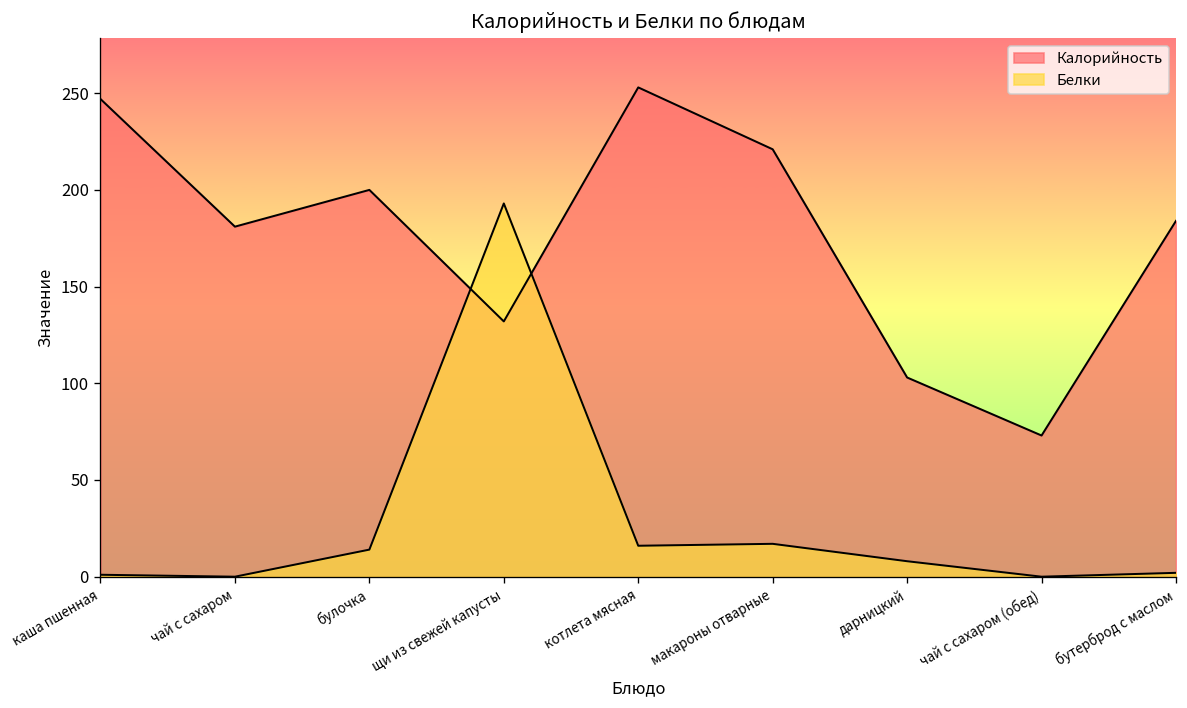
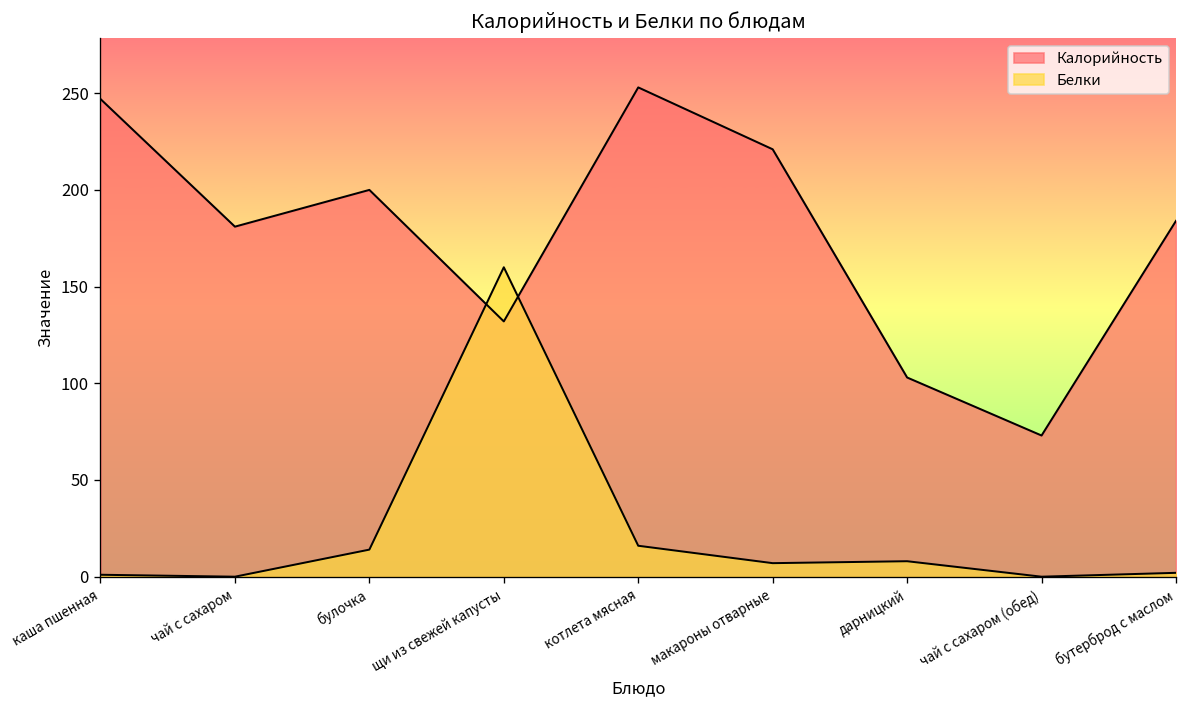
Белки, щи из свежей капусты: 193 -> 160
Белки, макароны отварные: 17 -> 7
